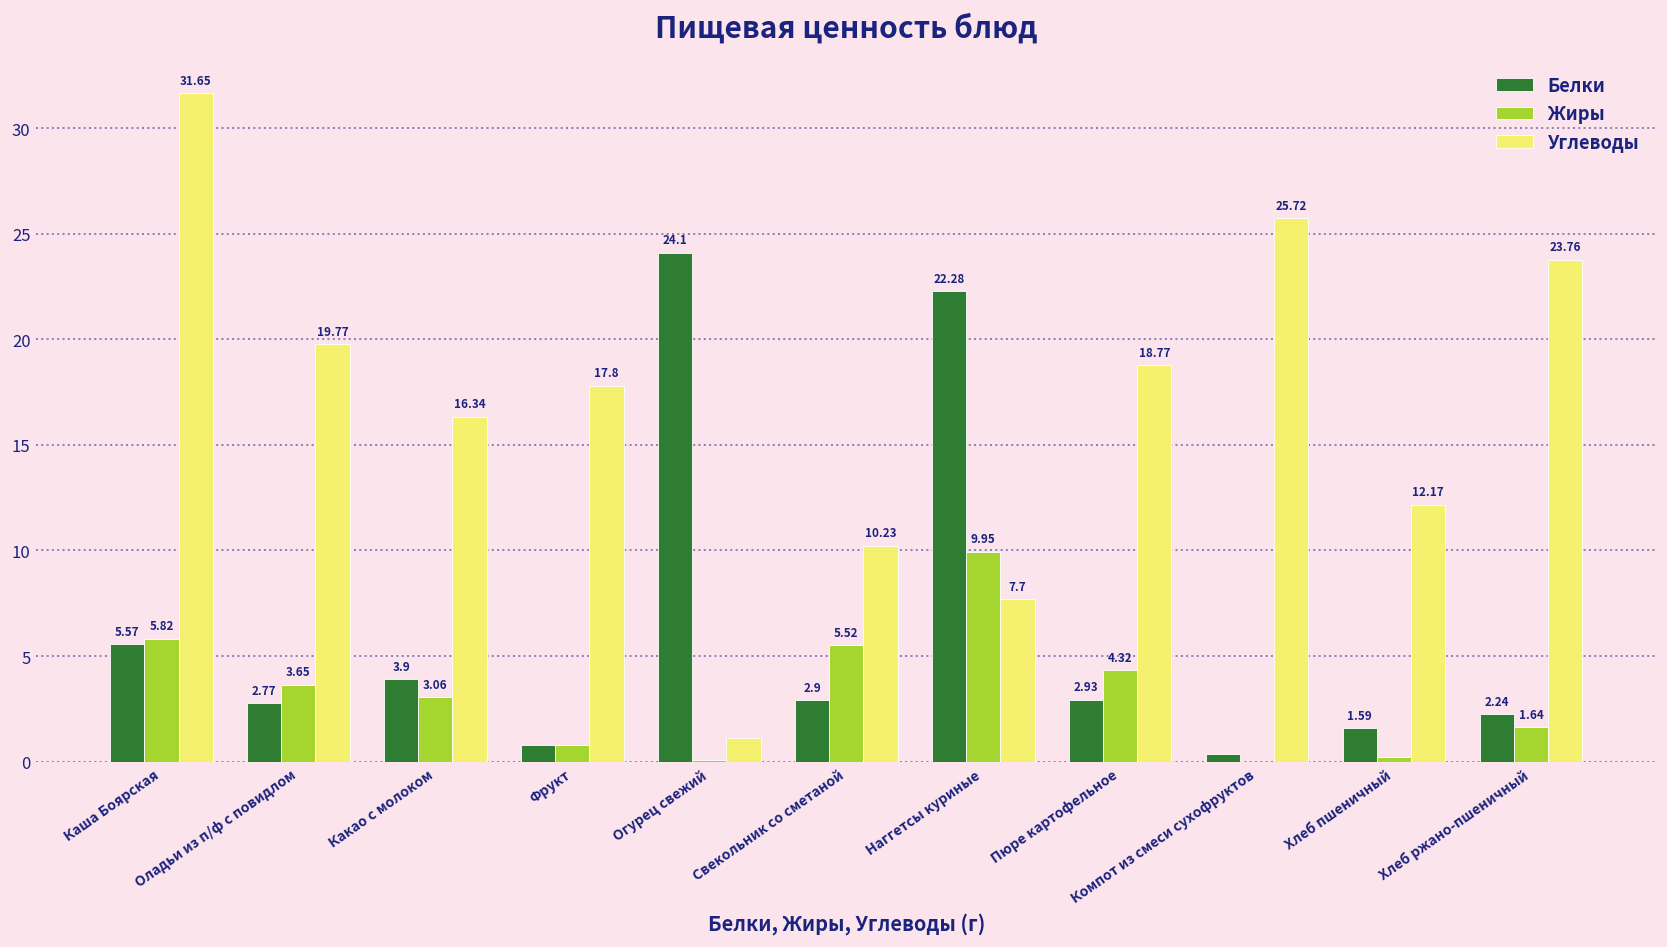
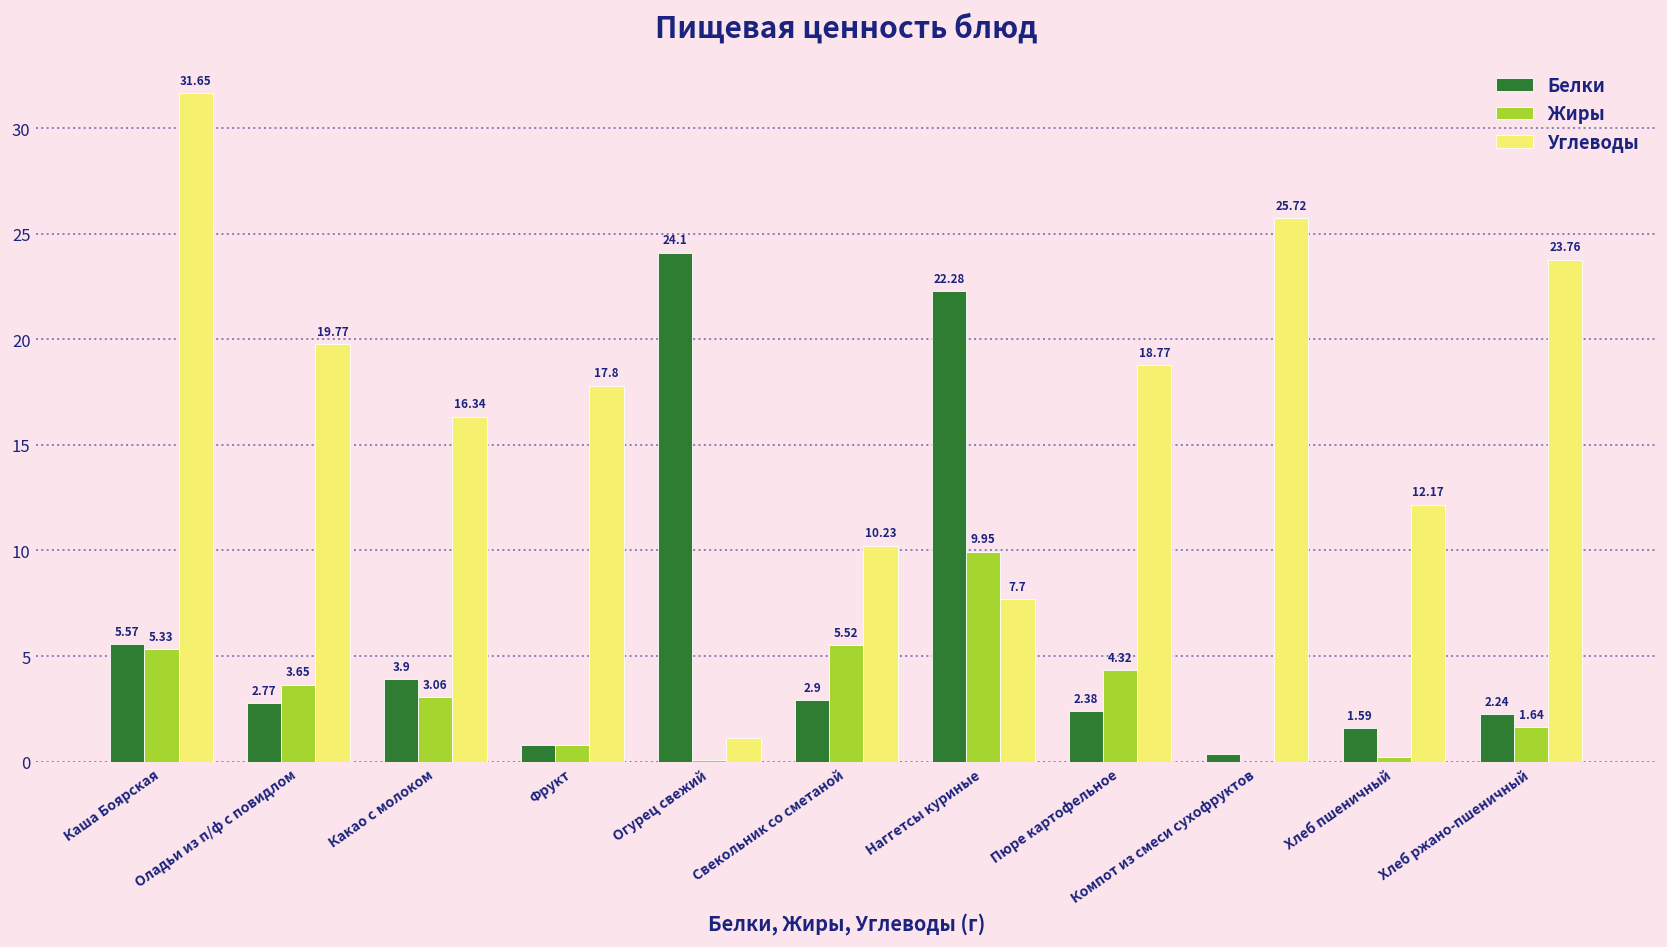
Жиры, Каша Боярская: 5.82 -> 5.33
Белки, Пюре картофельное: 2.93 -> 2.38
